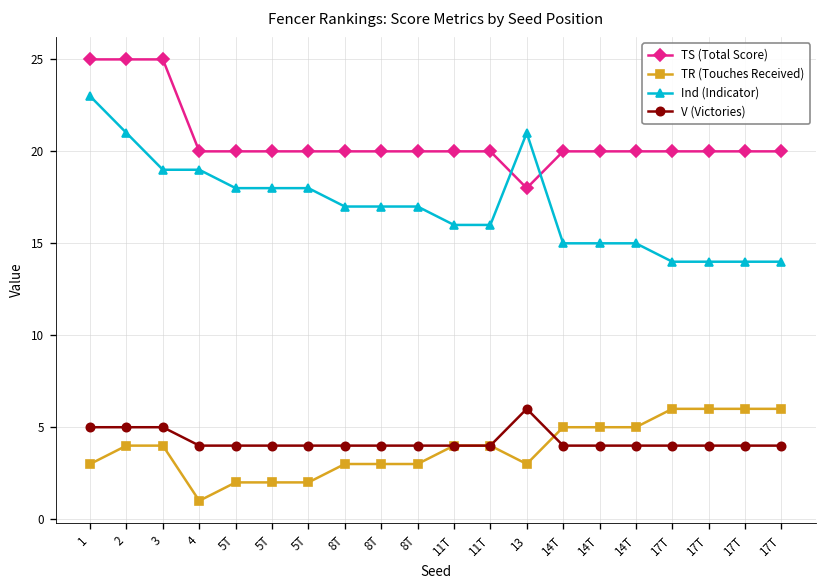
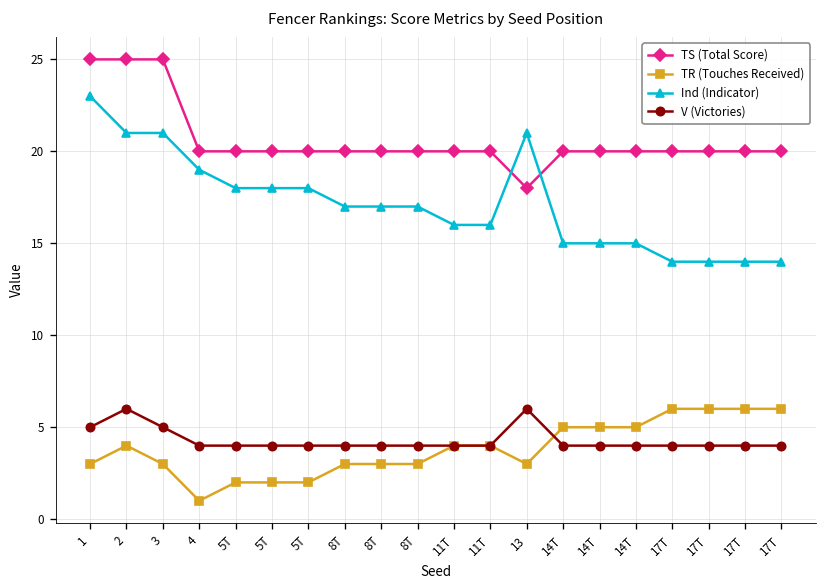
V (Victories), 2: 5 -> 6
TR (Touches Received), 3: 4 -> 3
Ind (Indicator), 3: 19 -> 21
